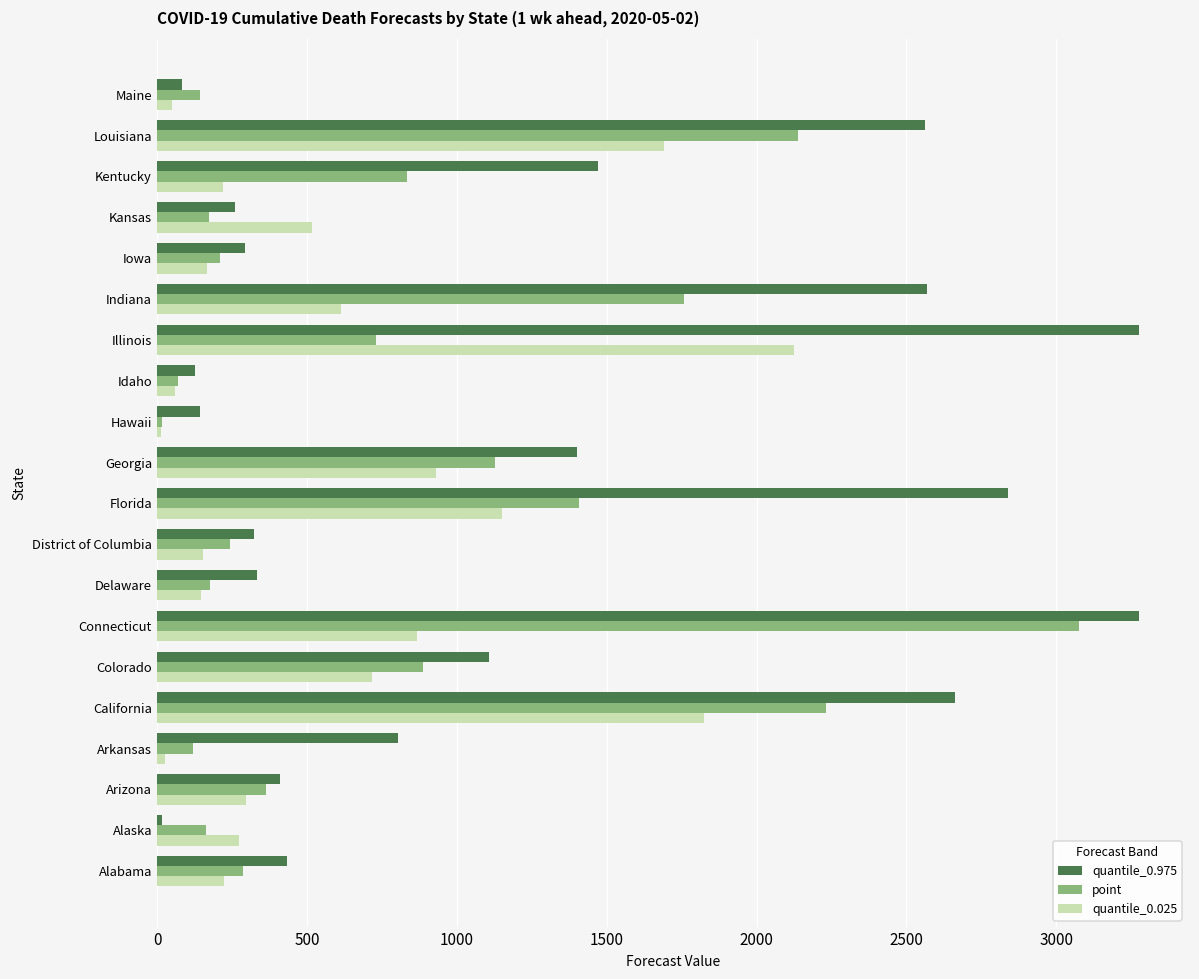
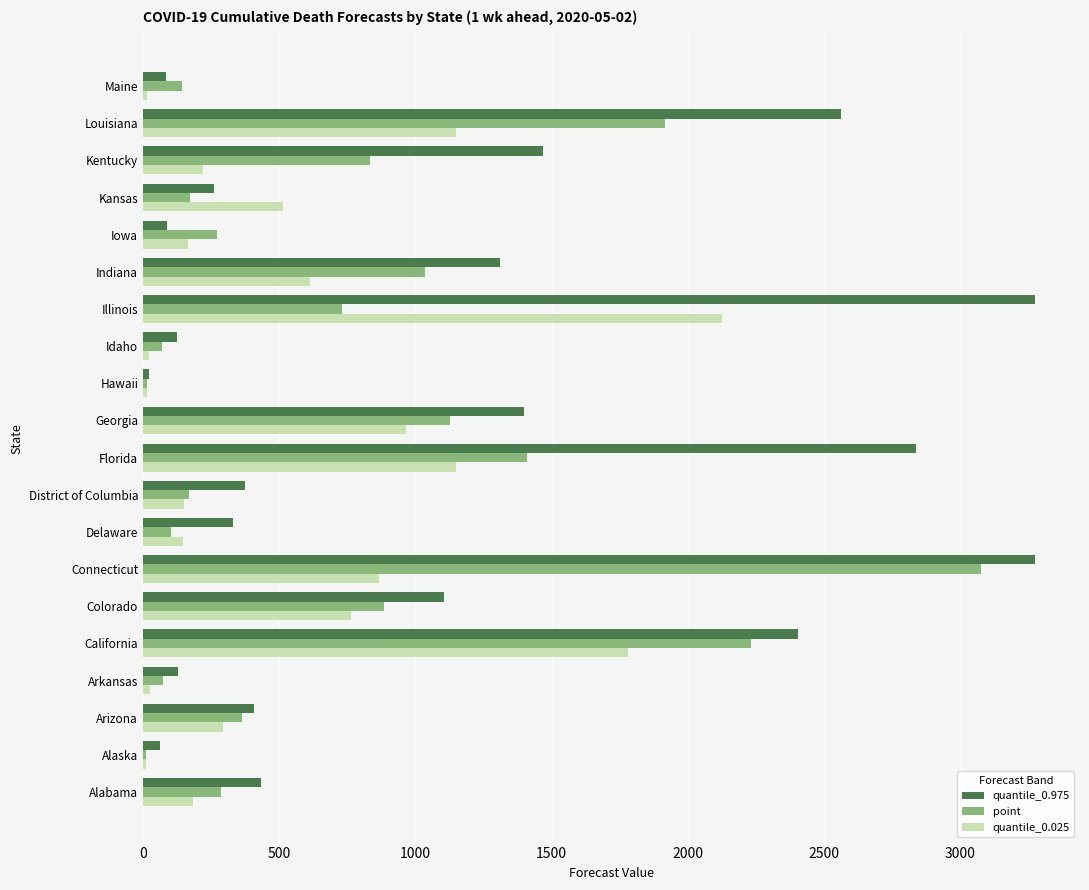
quantile_0.025, Maine: 50 -> 20
point, Louisiana: 2140 -> 1920
quantile_0.025, Louisiana: 1690 -> 1150
quantile_0.975, Iowa: 290 -> 90
point, Iowa: 210 -> 270
quantile_0.975, Indiana: 2570 -> 1310
point, Indiana: 1760 -> 1030
quantile_0.025, Idaho: 60 -> 20
quantile_0.975, Hawaii: 140 -> 20
quantile_0.025, Georgia: 930 -> 960
quantile_0.975, District of Columbia: 320 -> 370
point, District of Columbia: 240 -> 170
point, Delaware: 180 -> 100
quantile_0.025, Colorado: 720 -> 760
quantile_0.975, California: 2660 -> 2400
quantile_0.025, California: 1820 -> 1780
quantile_0.975, Arkansas: 800 -> 130
point, Arkansas: 120 -> 70
quantile_0.975, Alaska: 20 -> 60
point, Alaska: 160 -> 10
quantile_0.025, Alaska: 270 -> 10
quantile_0.025, Alabama: 220 -> 180
